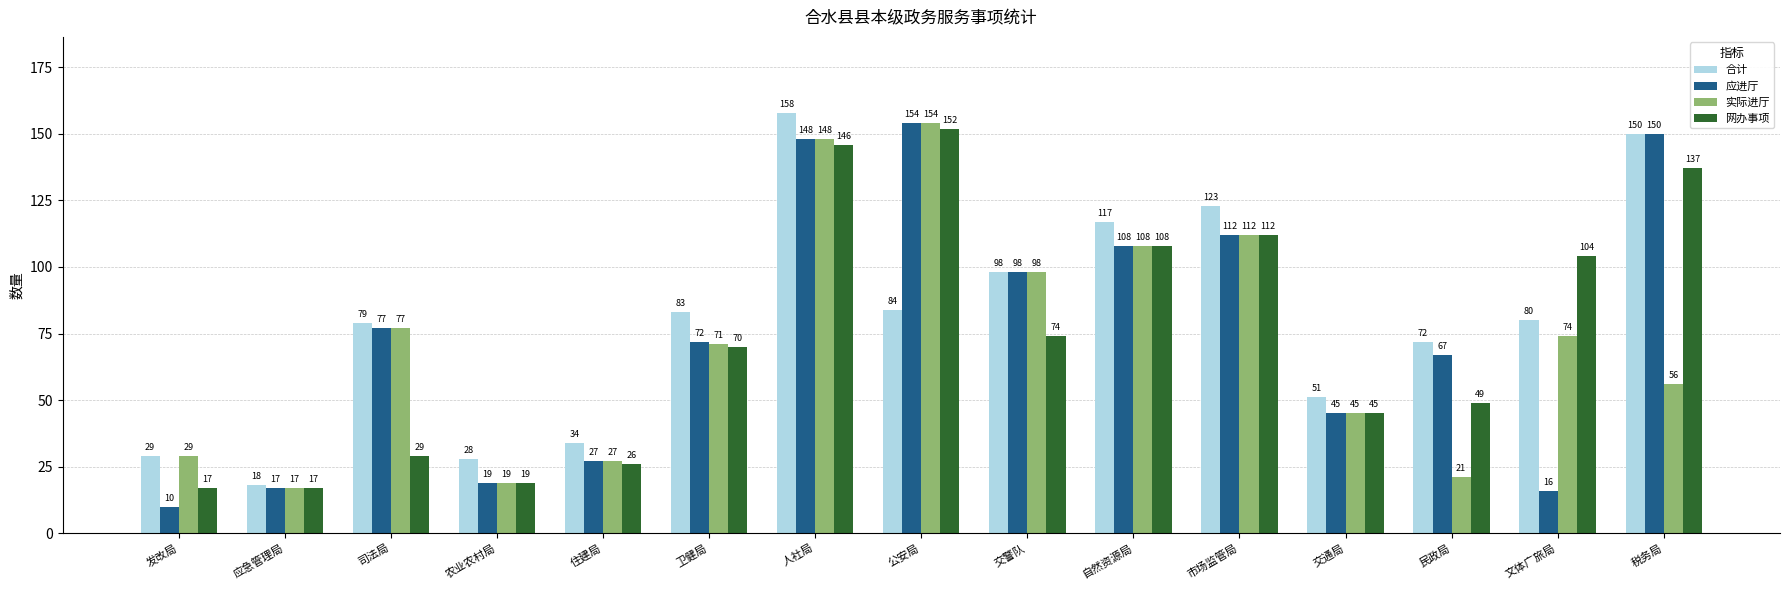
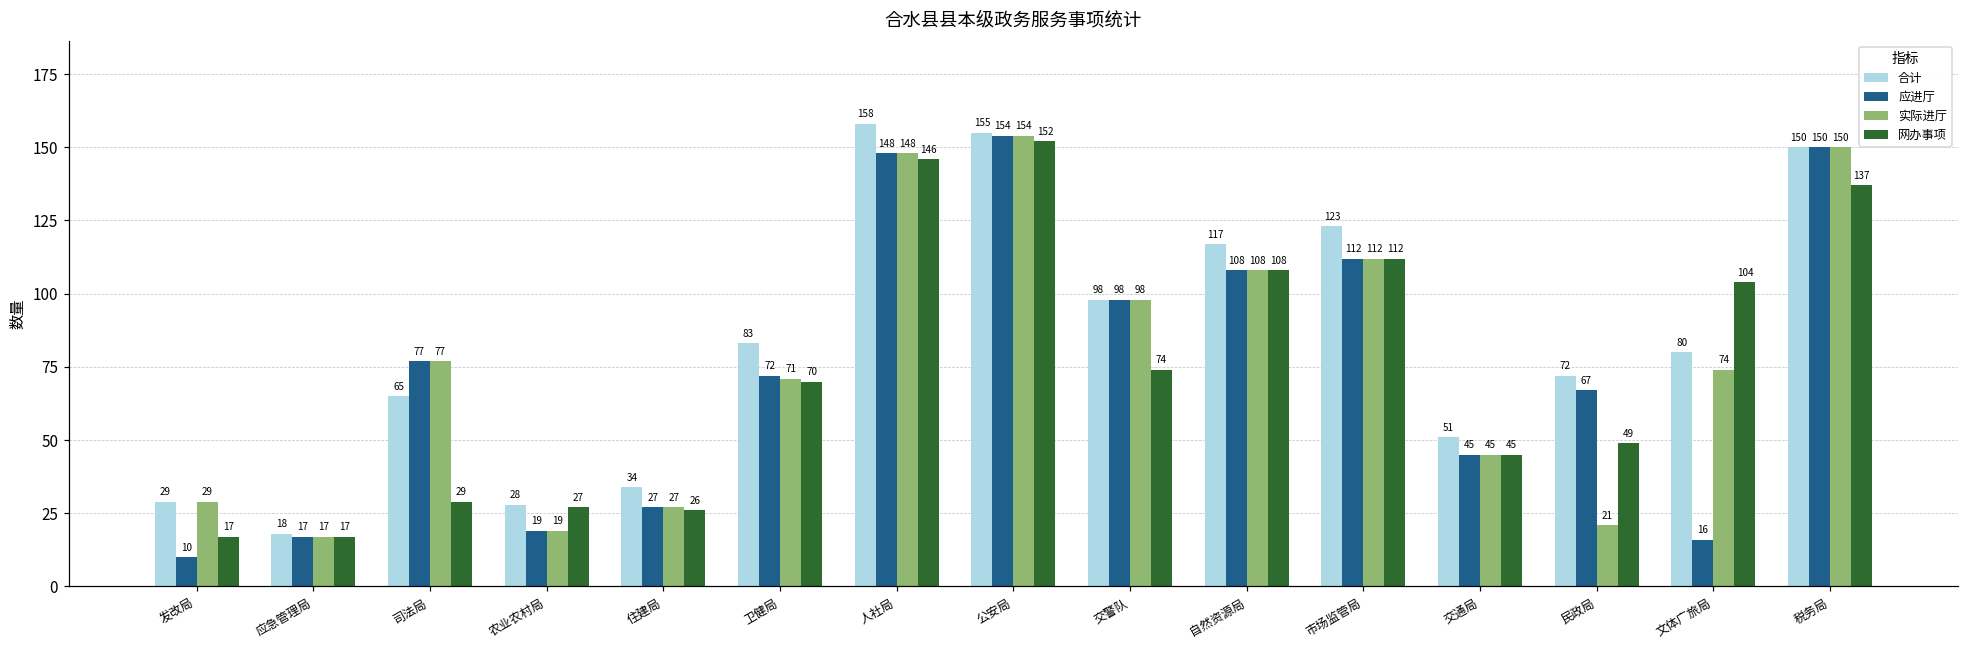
合计, 司法局: 79 -> 65
网办事项, 农业农村局: 19 -> 27
合计, 公安局: 84 -> 155
实际进厅, 税务局: 56 -> 150
